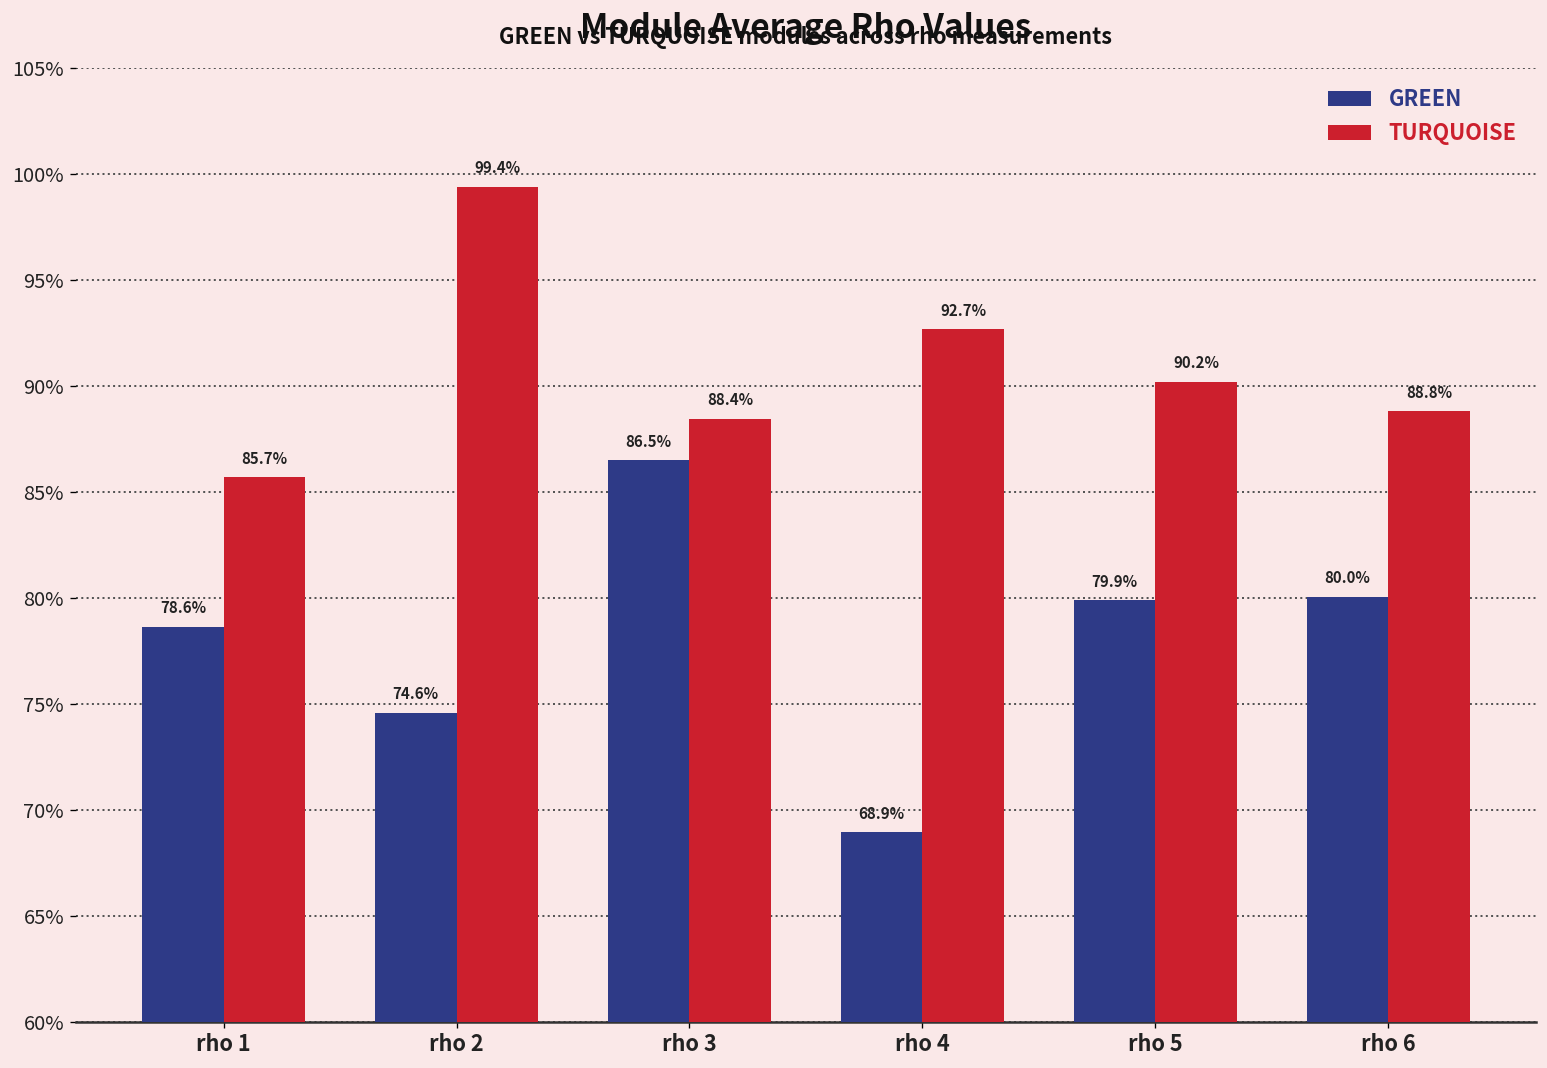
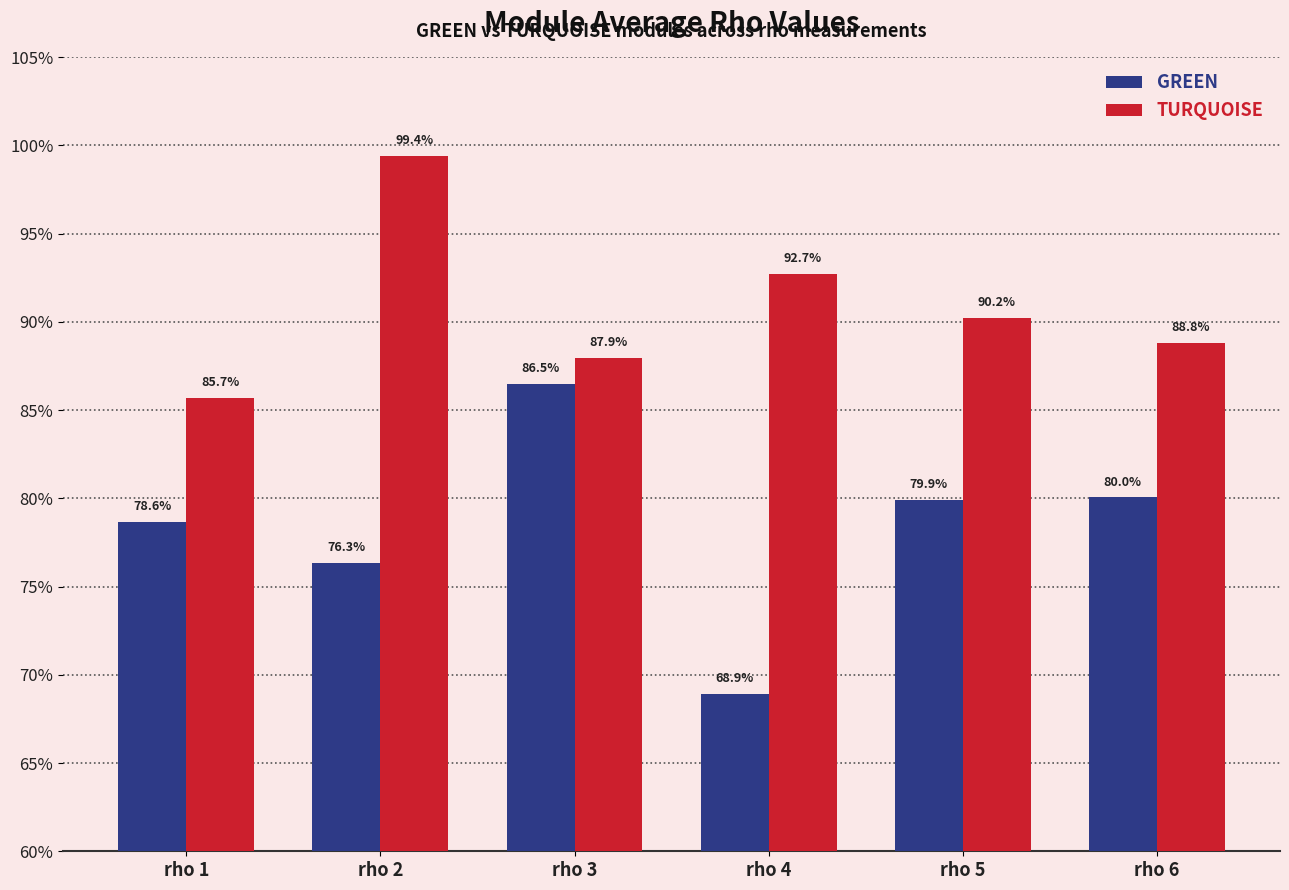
GREEN, rho 2: 74.6% -> 76.3%
TURQUOISE, rho 3: 88.4% -> 87.9%
